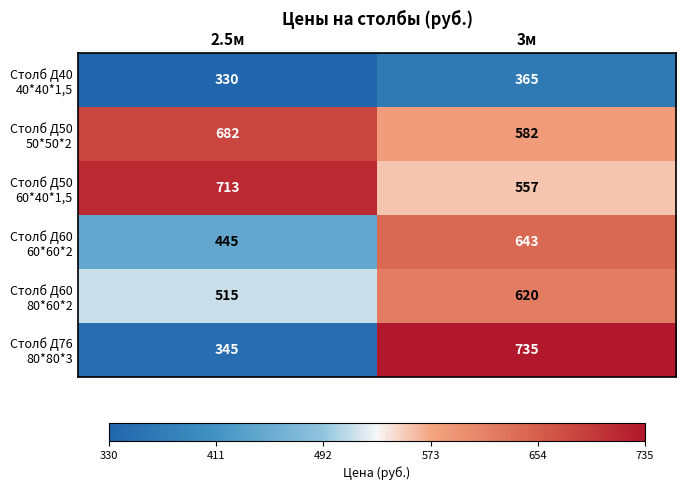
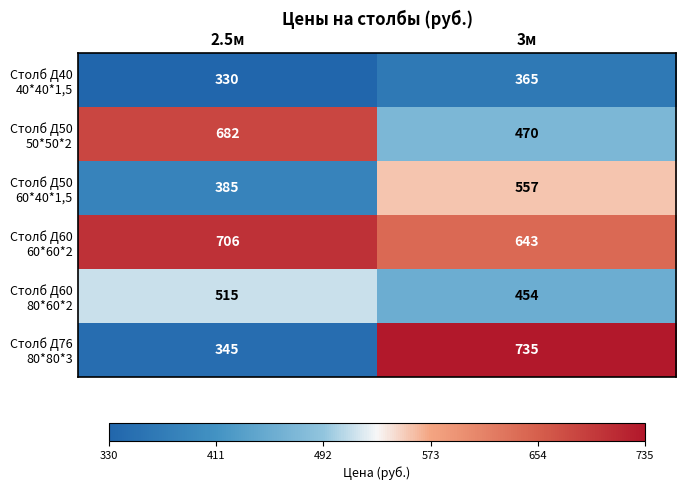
Столб Д50 50*50*2, 3м: 582 -> 470
Столб Д50 60*40*1,5, 2.5м: 713 -> 385
Столб Д60 60*60*2, 2.5м: 445 -> 706
Столб Д60 80*60*2, 3м: 620 -> 454
